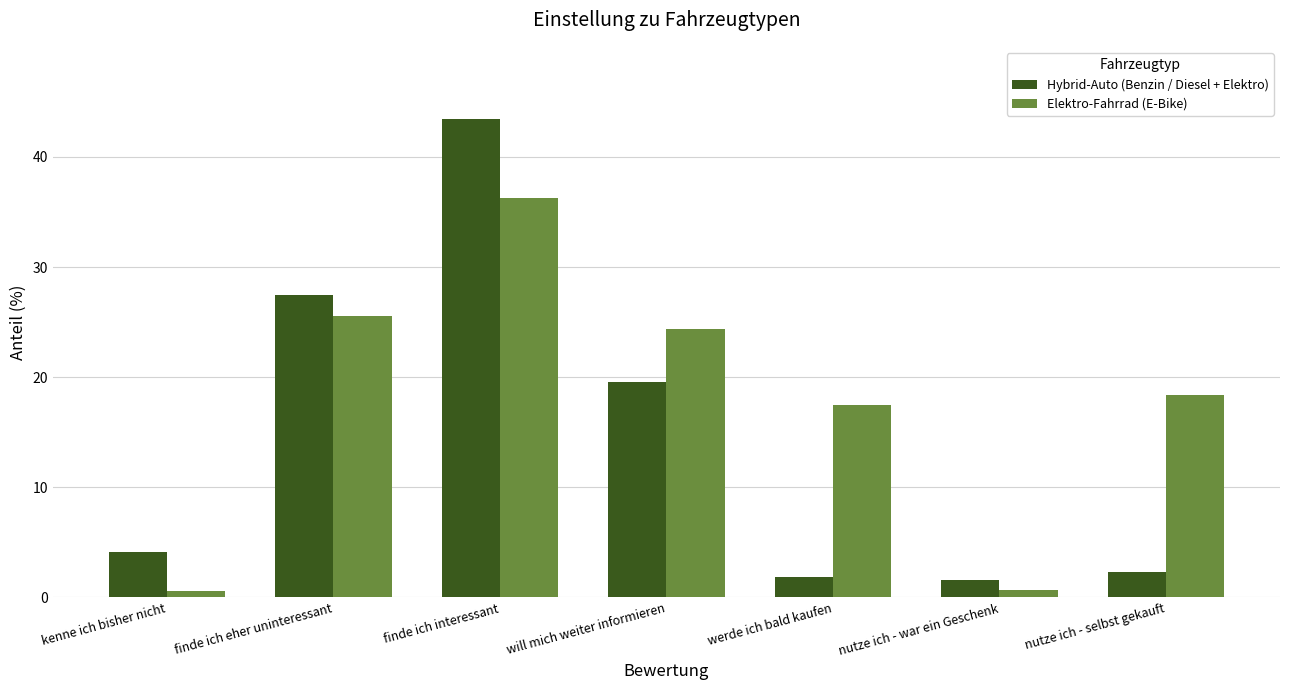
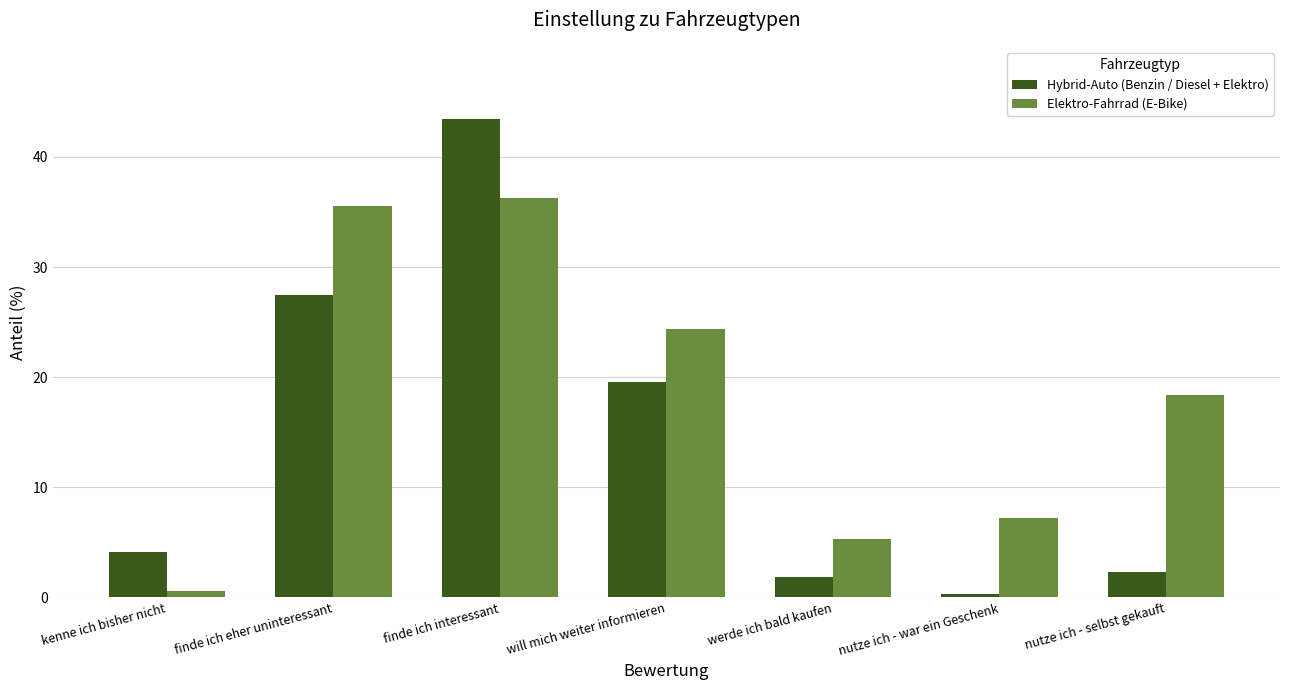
Elektro-Fahrrad (E-Bike), finde ich eher uninteressant: 25.6 -> 35.5
Elektro-Fahrrad (E-Bike), werde ich bald kaufen: 17.5 -> 5.3
Hybrid-Auto (Benzin / Diesel + Elektro), nutze ich - war ein Geschenk: 1.6 -> 0.3
Elektro-Fahrrad (E-Bike), nutze ich - war ein Geschenk: 0.6 -> 7.2
